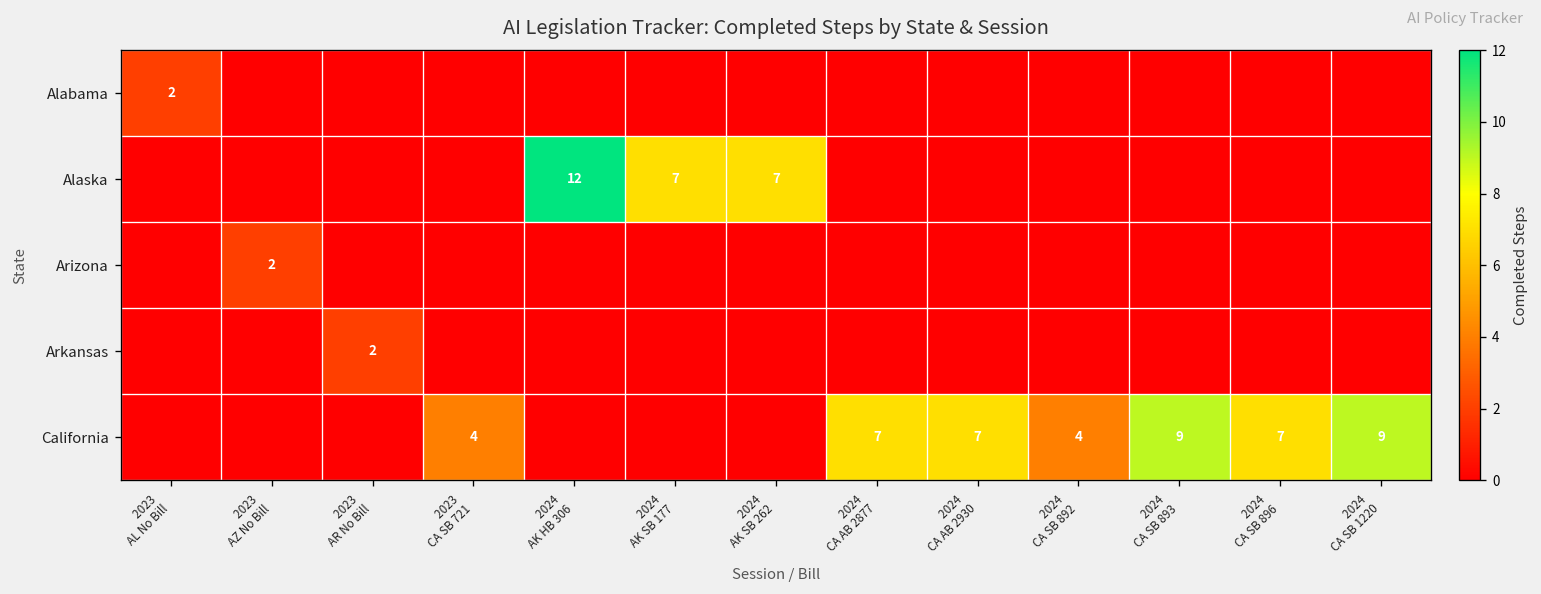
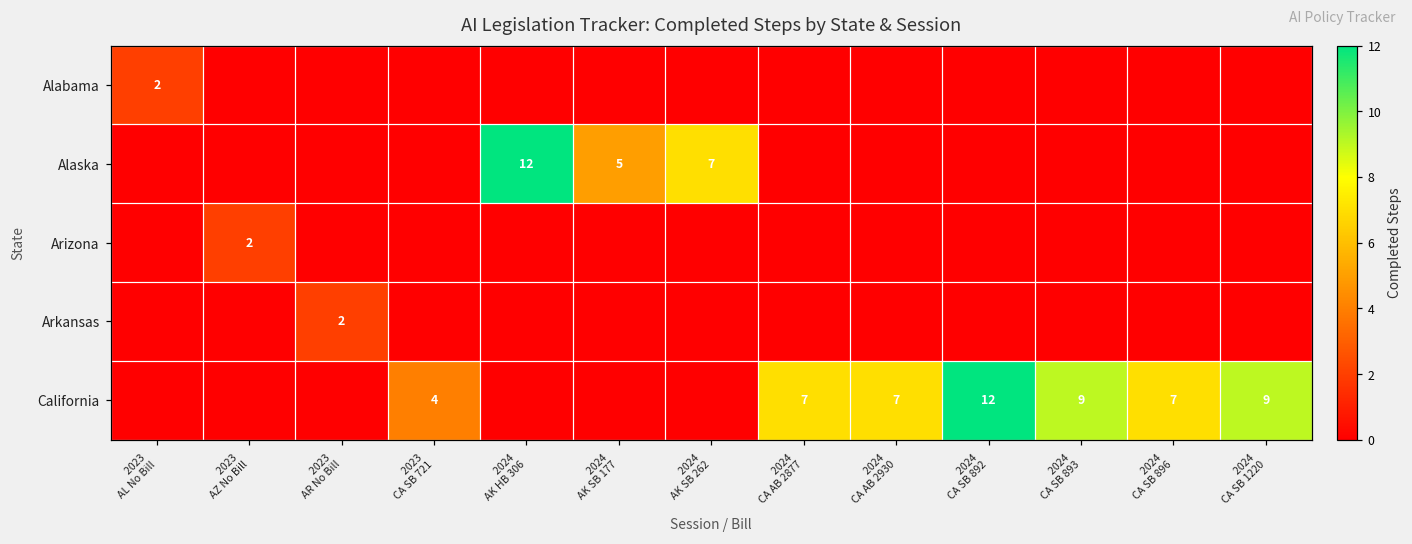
Alaska, 2024 AK SB 177: 7 -> 5
California, 2024 CA SB 892: 4 -> 12
